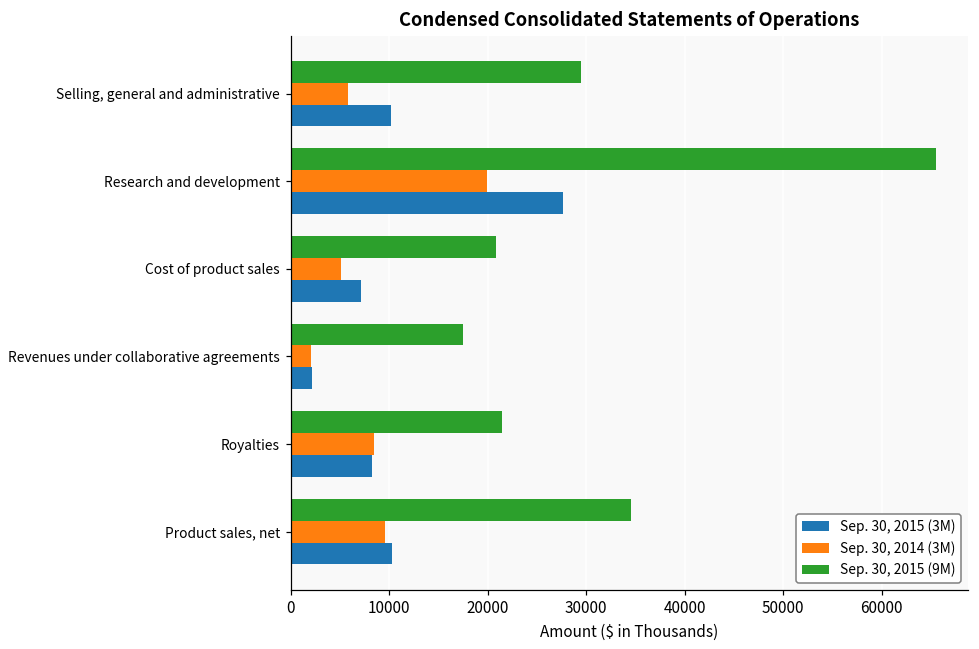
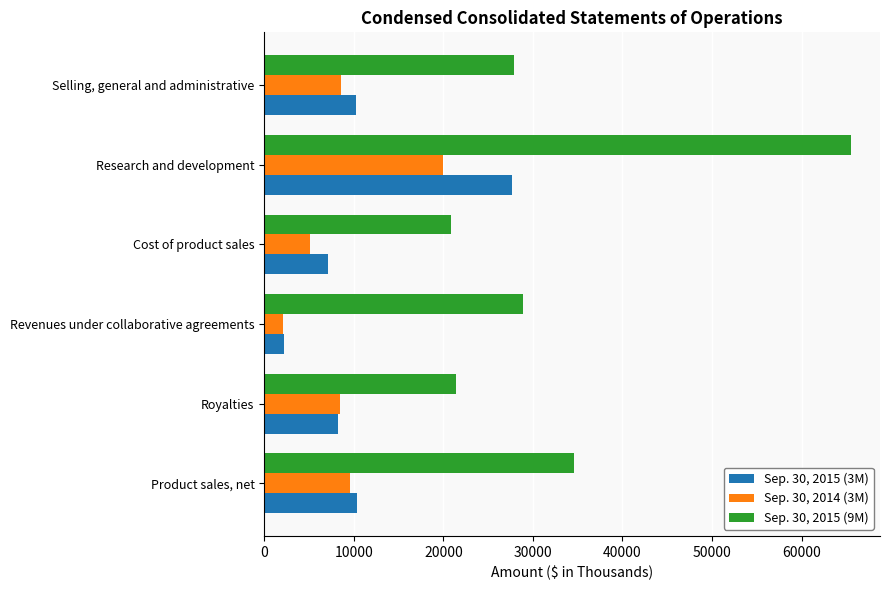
Sep. 30, 2015 (9M), Selling, general and administrative: 29000 -> 28000
Sep. 30, 2014 (3M), Selling, general and administrative: 6000 -> 9000
Sep. 30, 2015 (9M), Revenues under collaborative agreements: 18000 -> 29000
